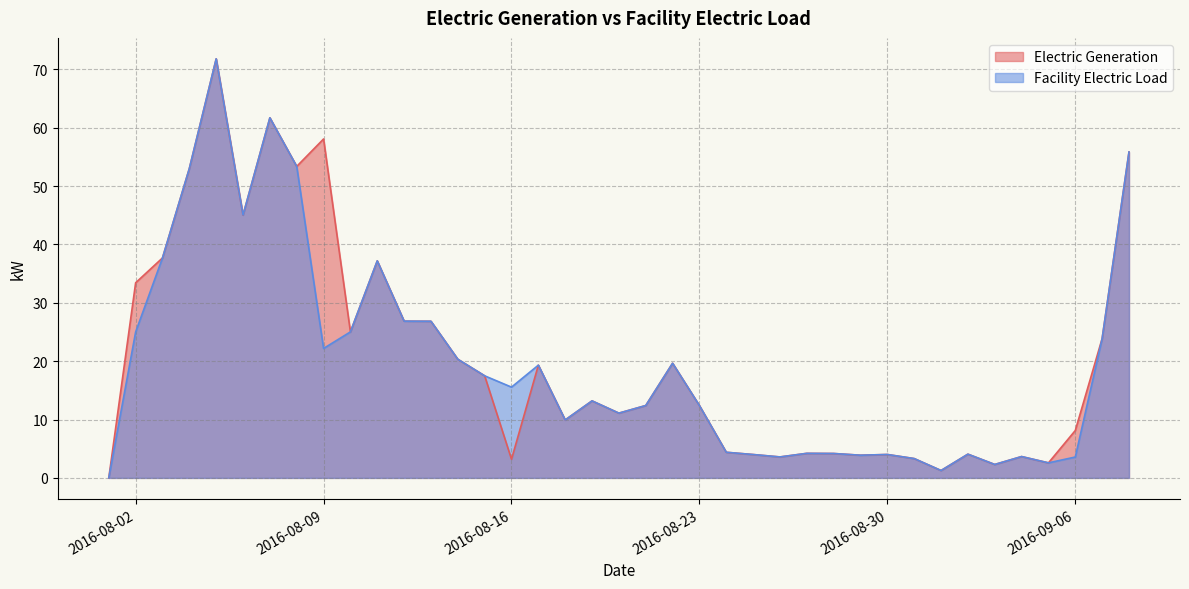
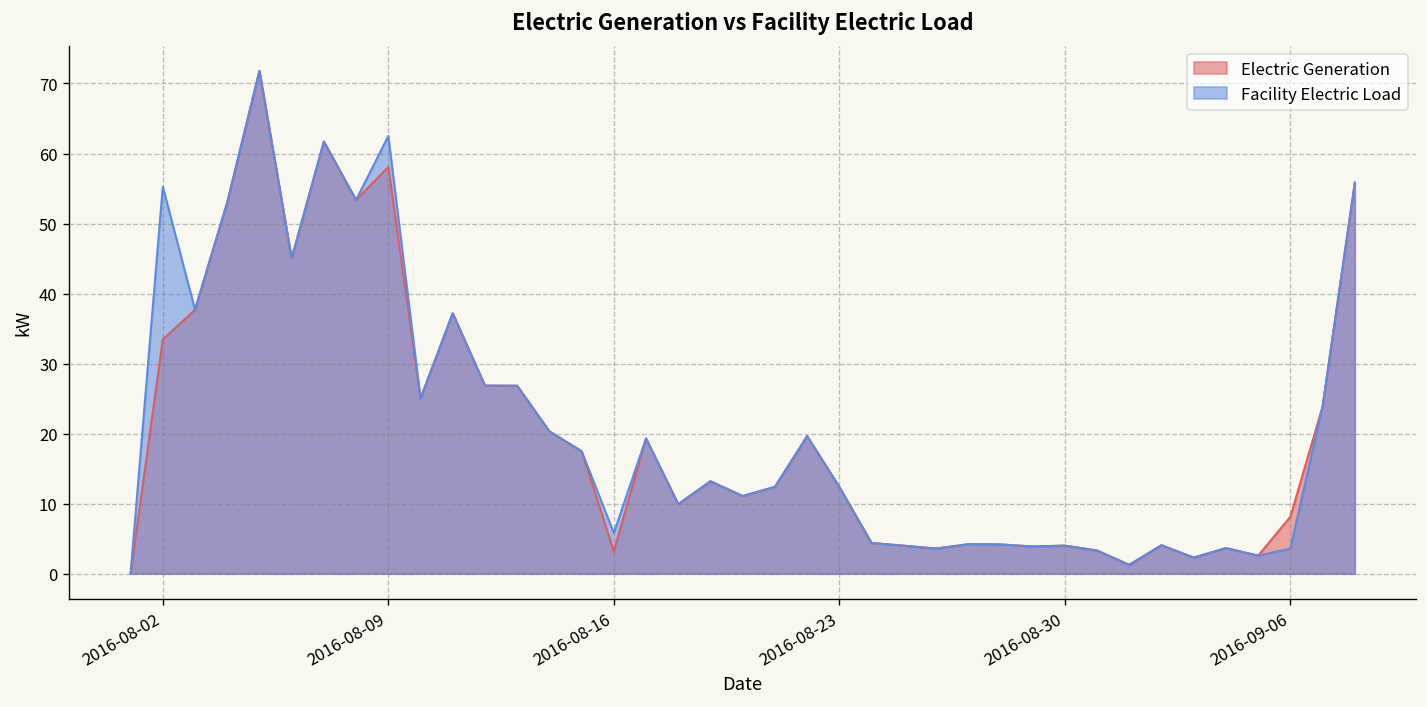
Facility Electric Load, 2016-08-02: 25 -> 55
Facility Electric Load, 2016-08-09: 22 -> 63
Facility Electric Load, 2016-08-16: 16 -> 6
